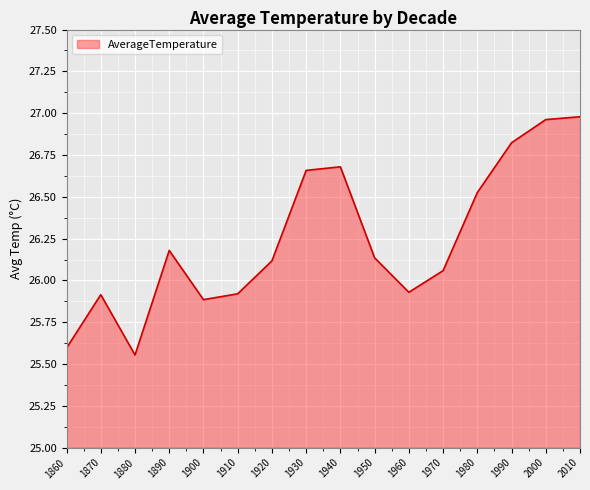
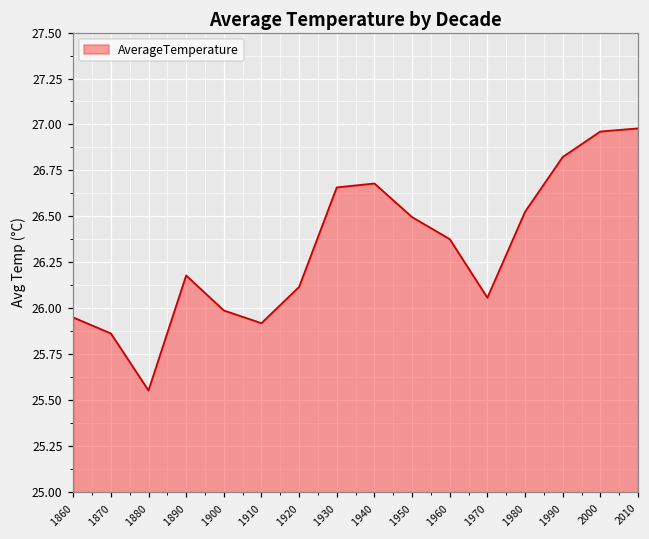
1860: 25.60 -> 25.95
1870: 25.91 -> 25.86
1900: 25.89 -> 25.99
1950: 26.14 -> 26.50
1960: 25.93 -> 26.38
